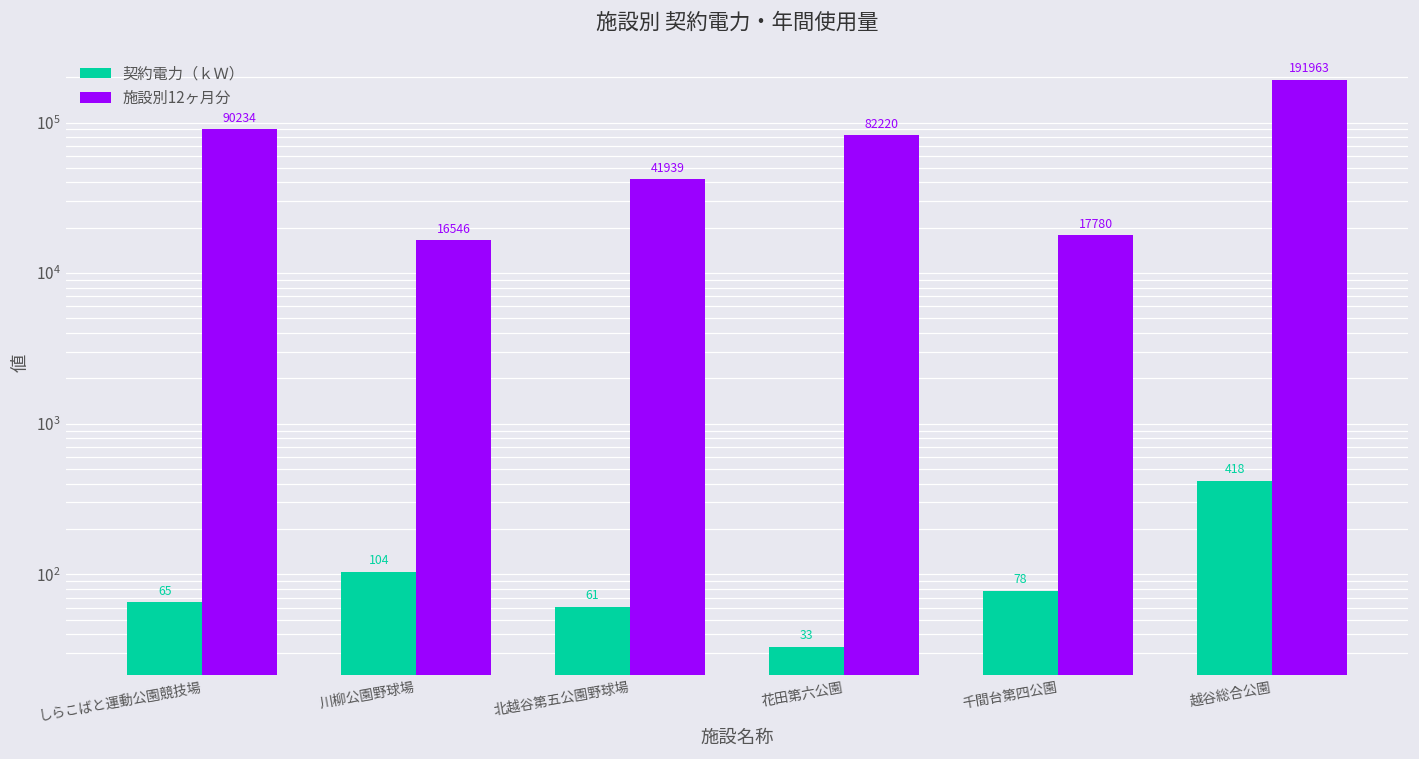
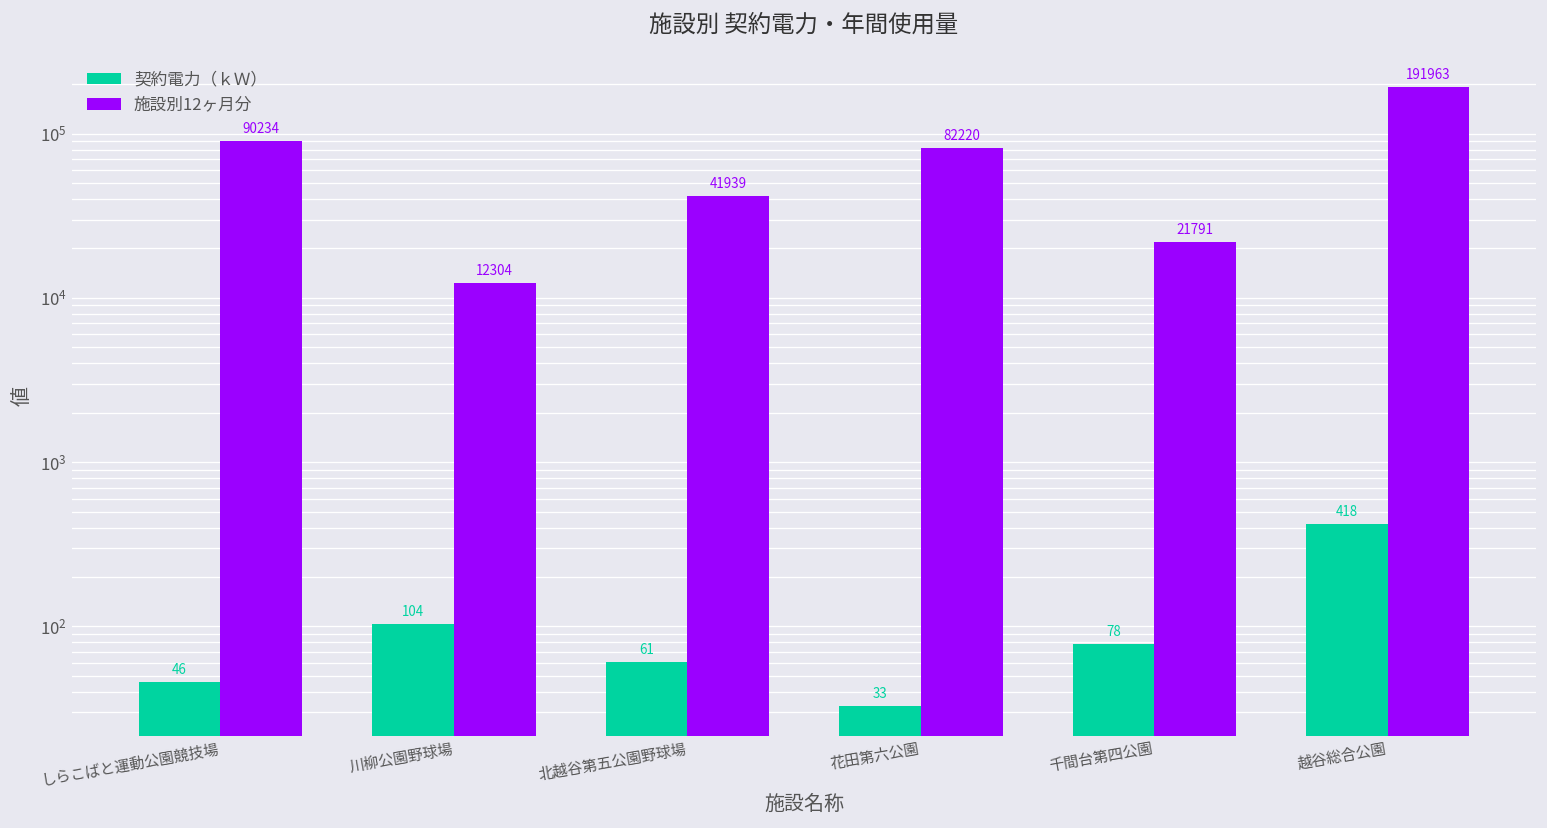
契約電力（ｋＷ）, しらこばと運動公園競技場: 65 -> 46
施設別12ヶ月分, 川柳公園野球場: 16546 -> 12304
施設別12ヶ月分, 千間台第四公園: 17780 -> 21791
